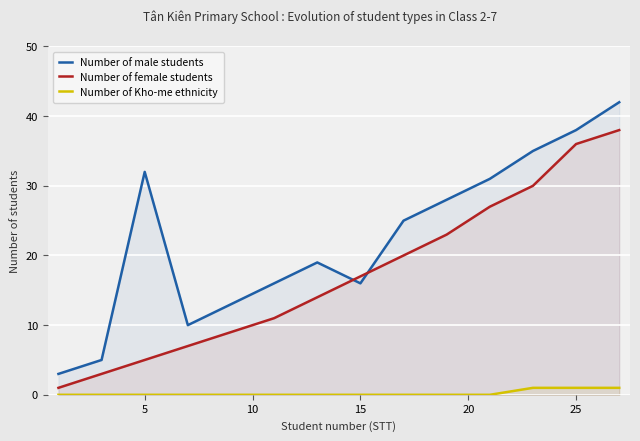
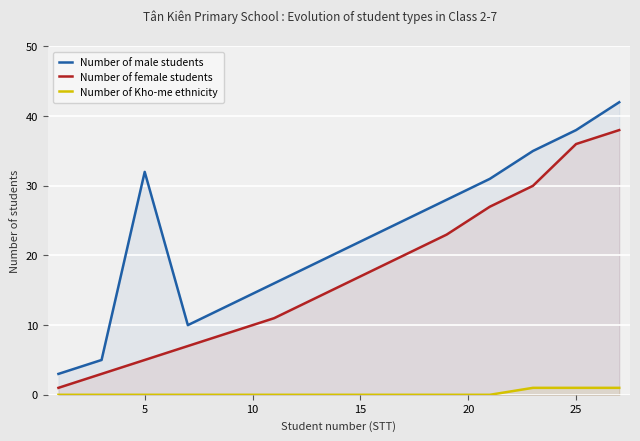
Number of male students, 15: 16 -> 22
